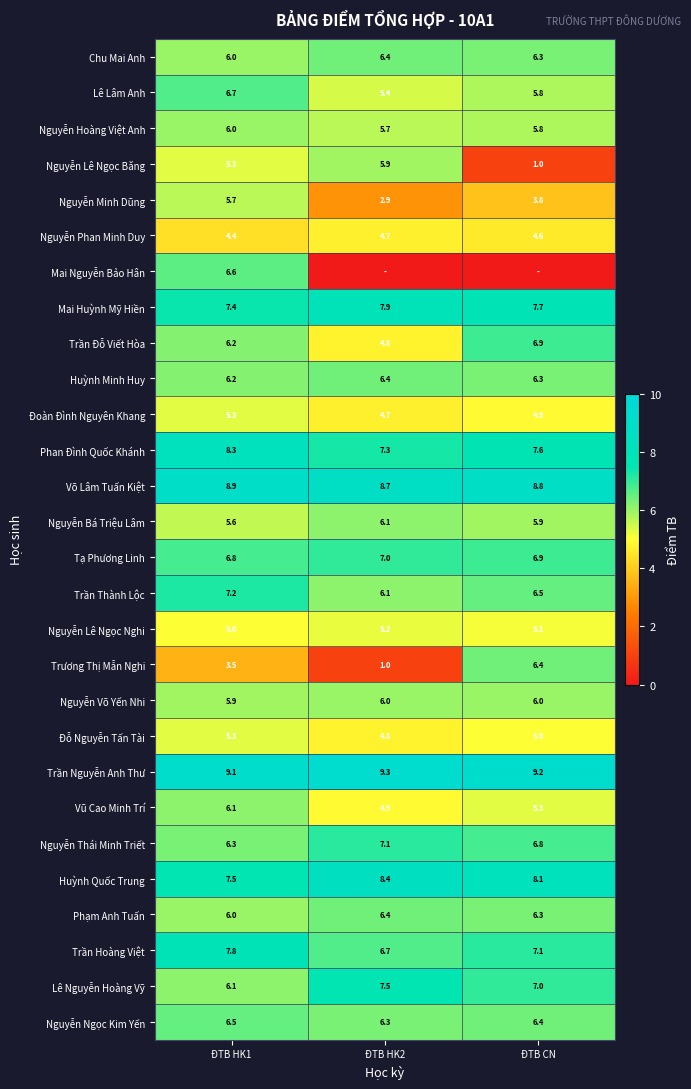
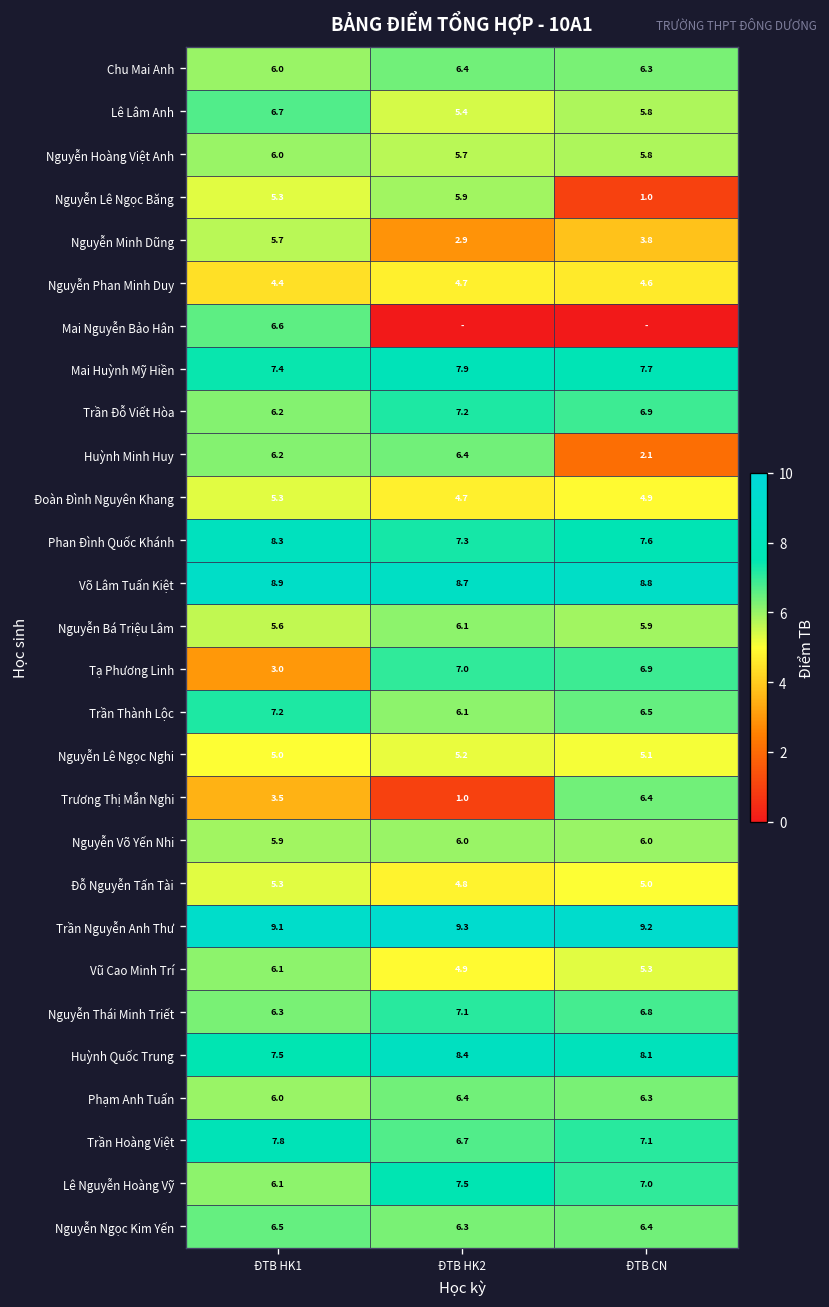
Trần Đỗ Viết Hòa, ĐTB HK2: 4.8 -> 7.2
Huỳnh Minh Huy, ĐTB CN: 6.3 -> 2.1
Tạ Phương Linh, ĐTB HK1: 6.8 -> 3.0
